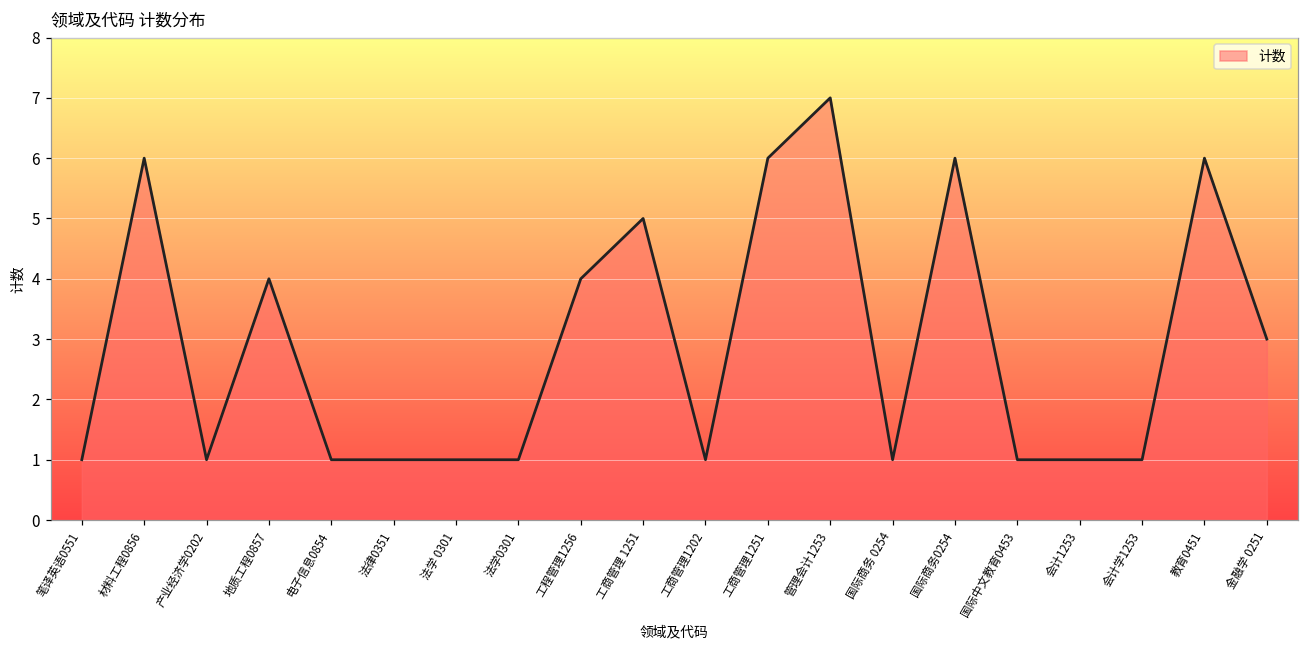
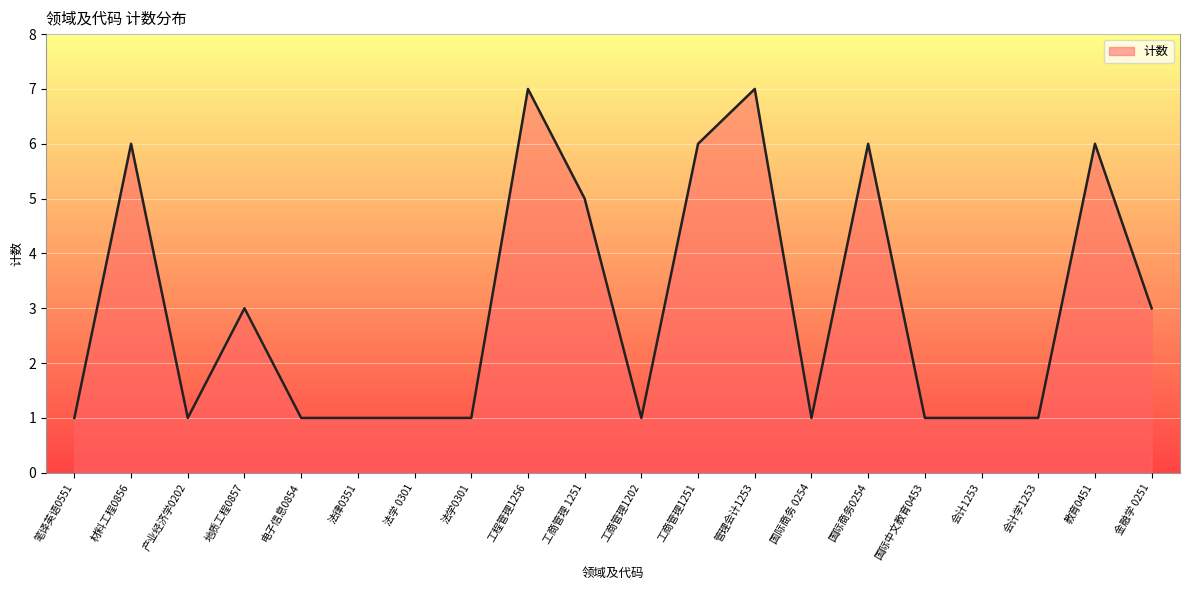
地质工程0857: 4 -> 3
工程管理1256: 4 -> 7
